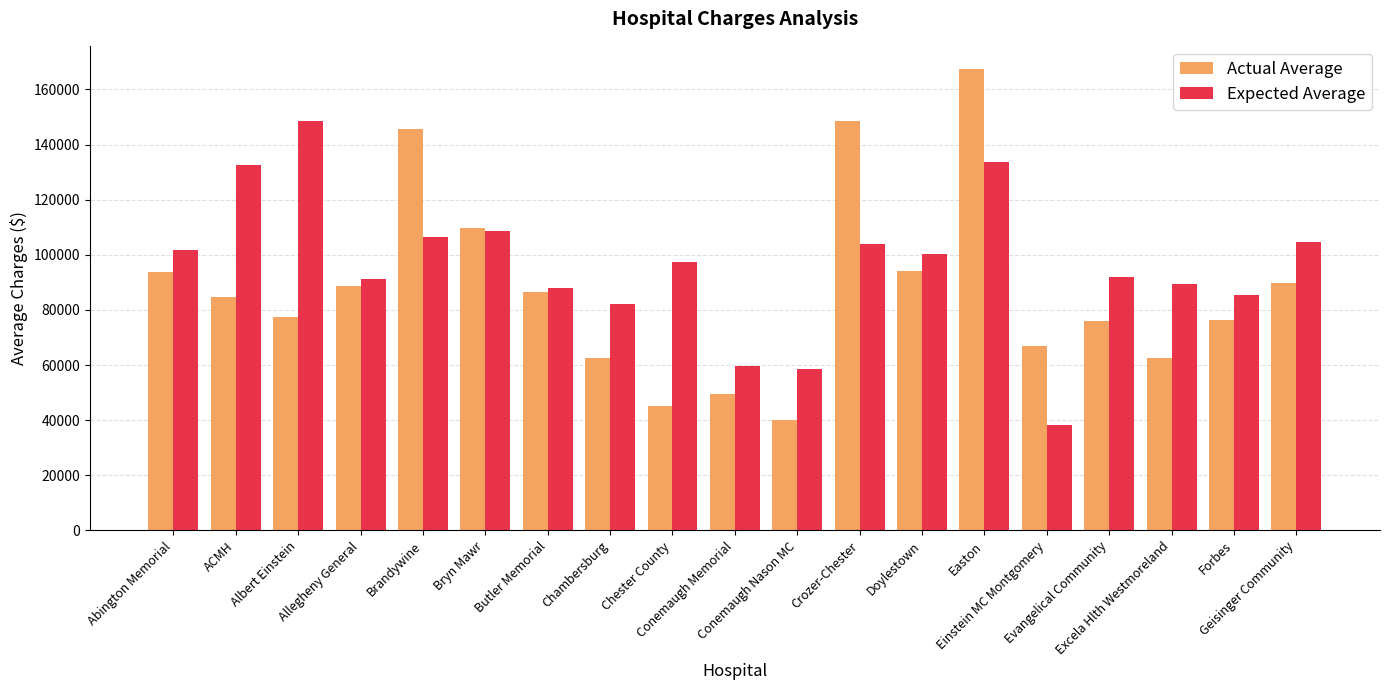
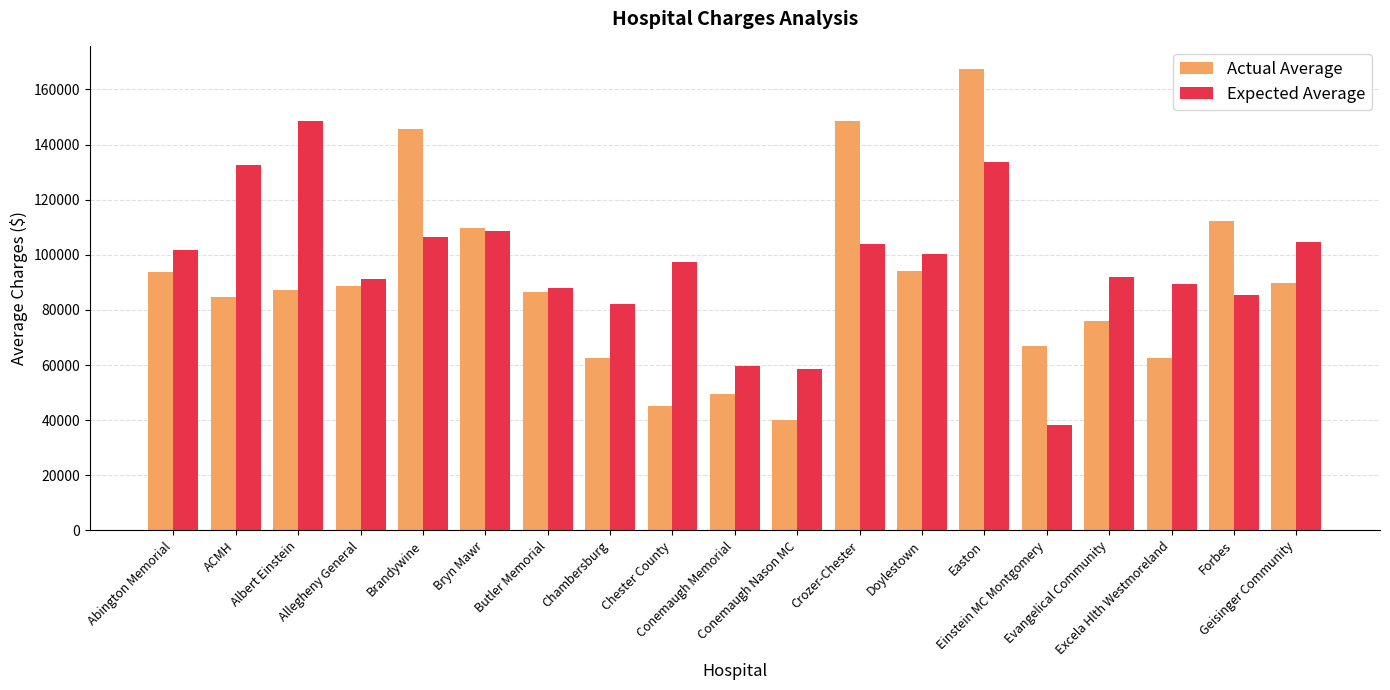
Actual Average, Albert Einstein: 77000 -> 87000
Actual Average, Forbes: 76000 -> 112000
